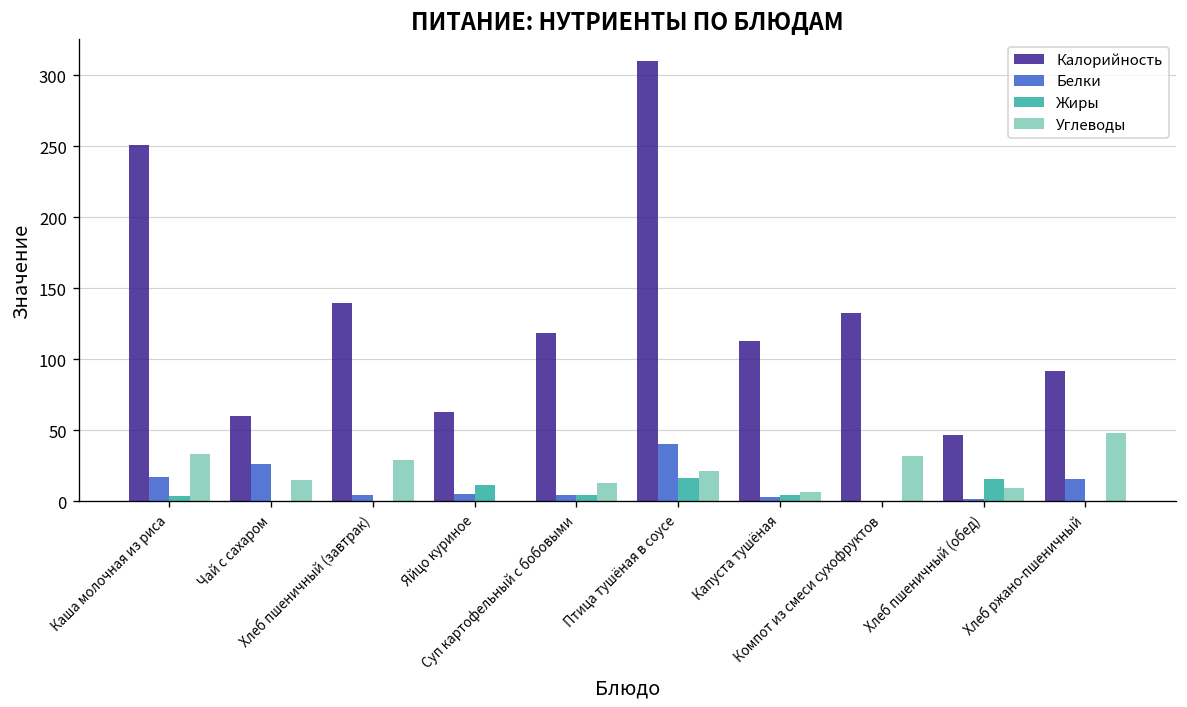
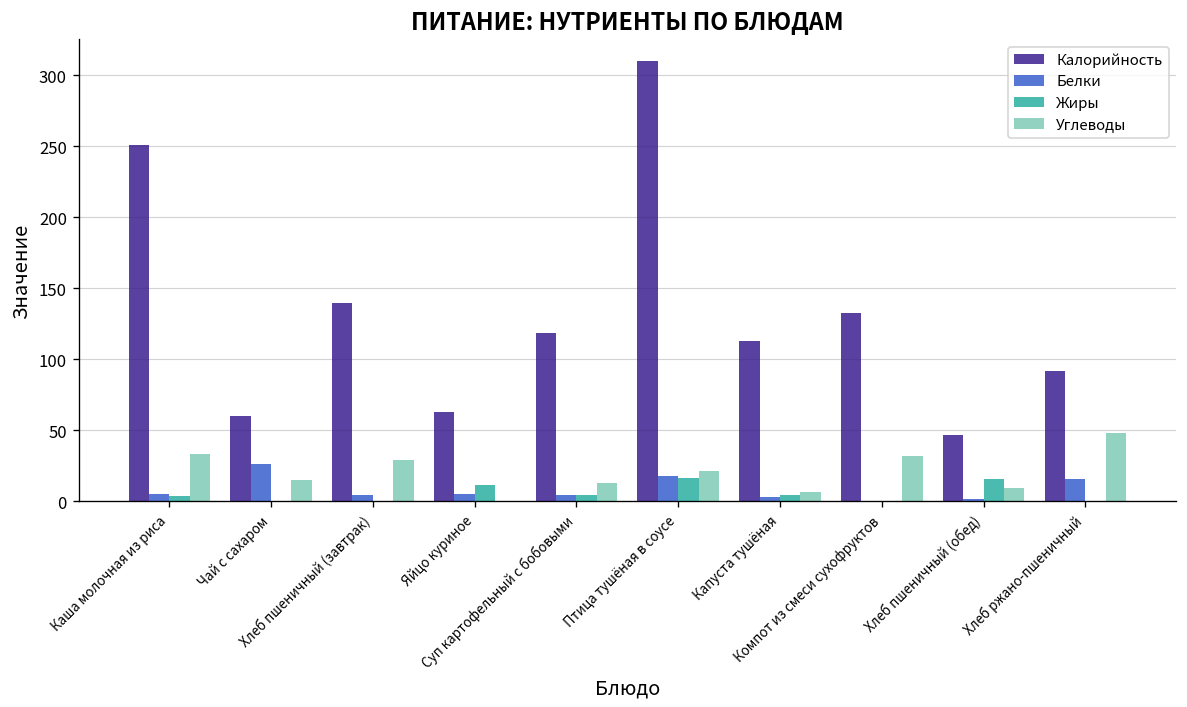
Белки, Каша молочная из риса: 17 -> 5
Белки, Птица тушёная в соусе: 40 -> 18
